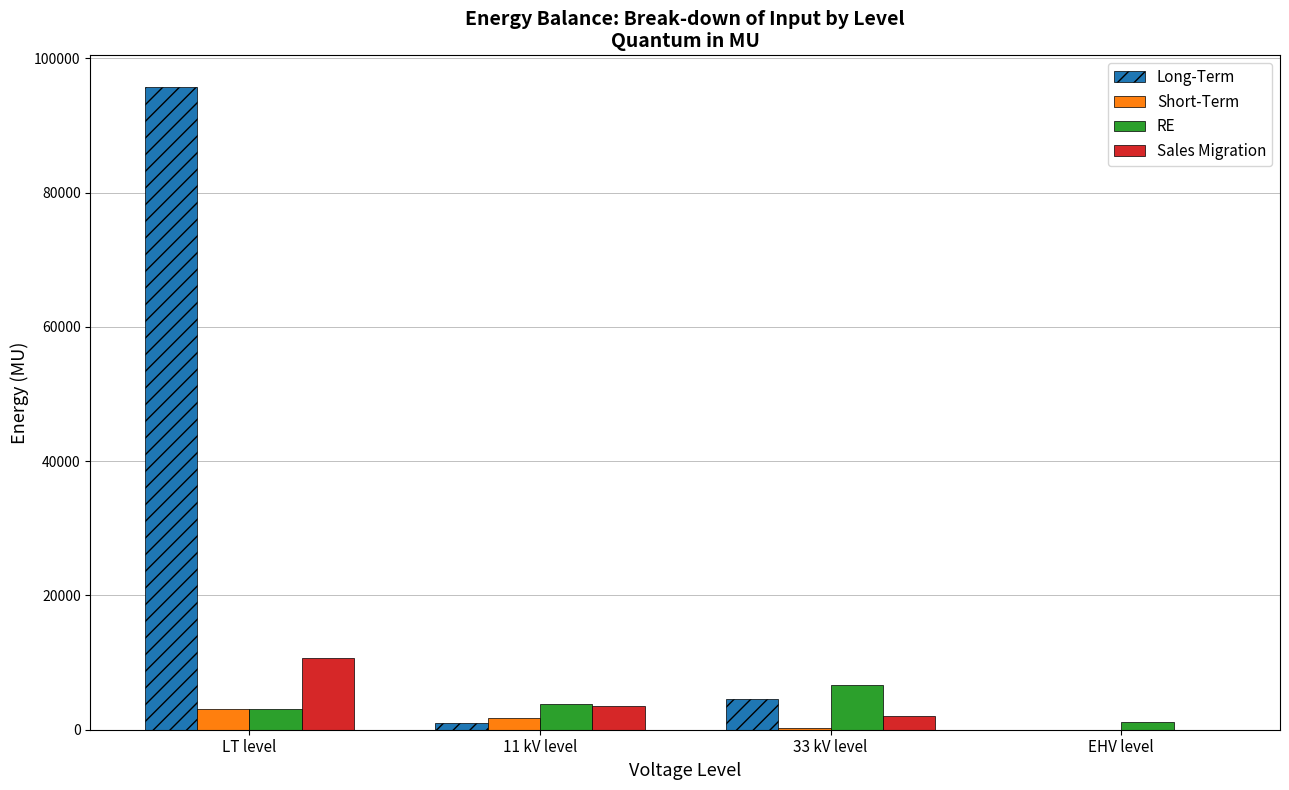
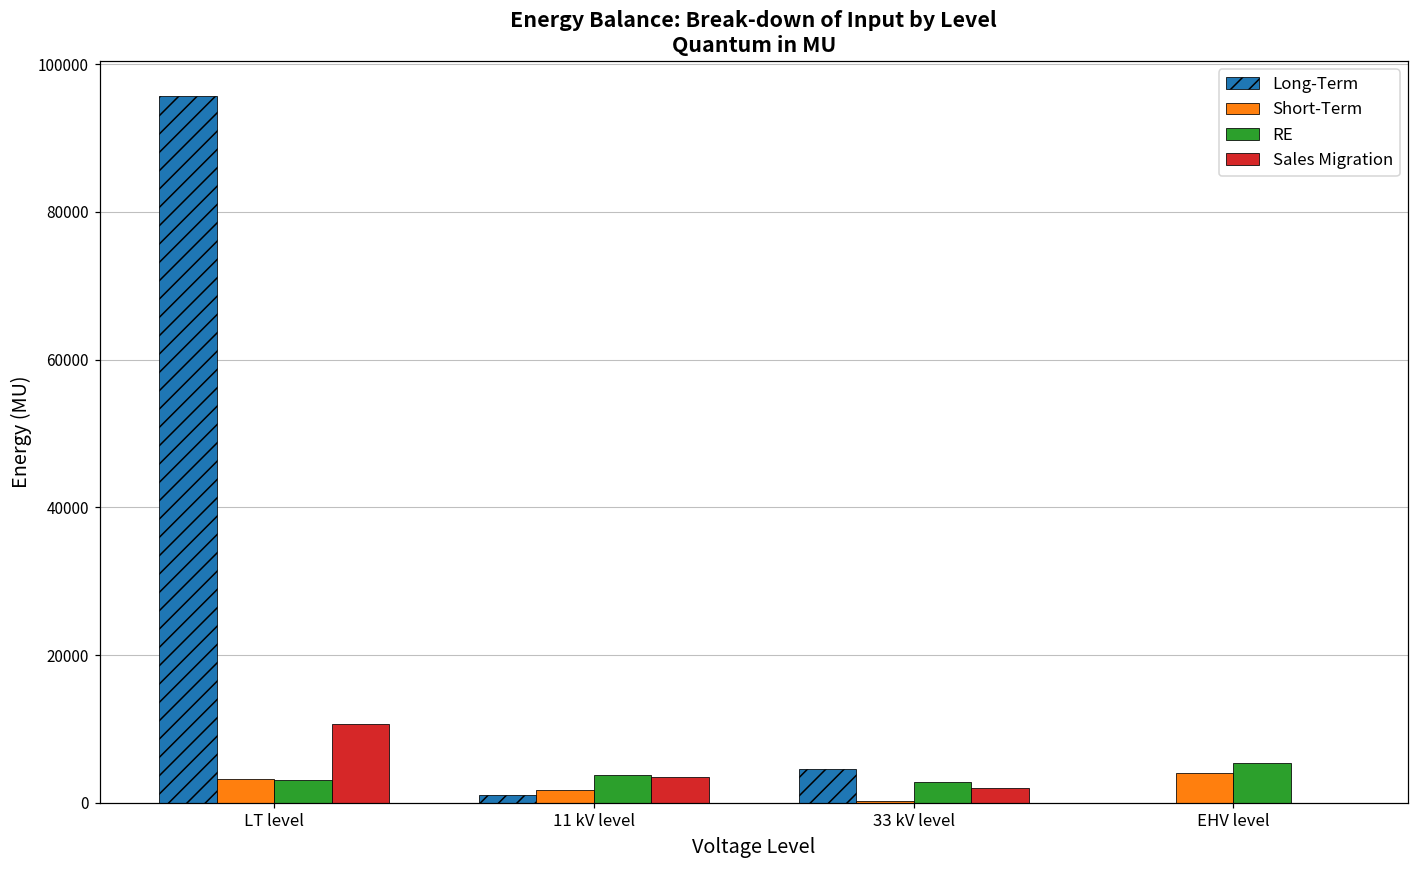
RE, 33 kV level: 7000 -> 3000
Short-Term, EHV level: 0 -> 4000
RE, EHV level: 1000 -> 5000
